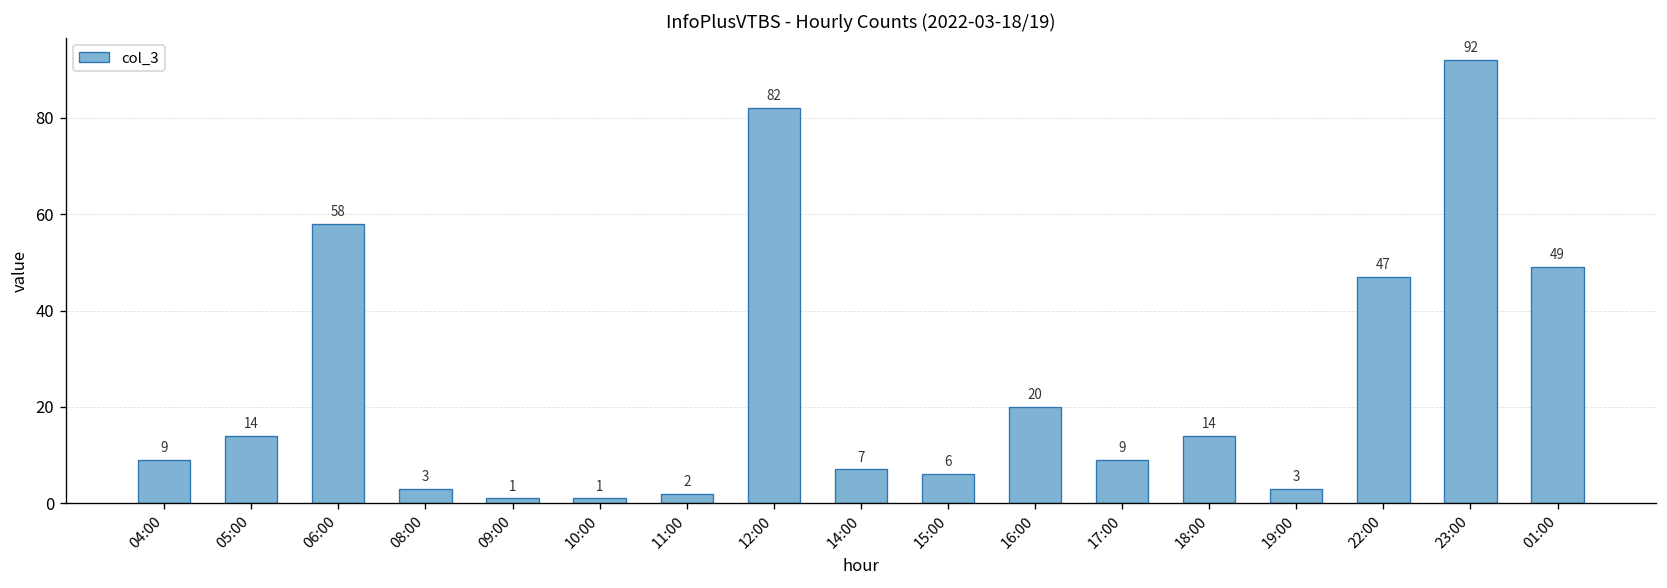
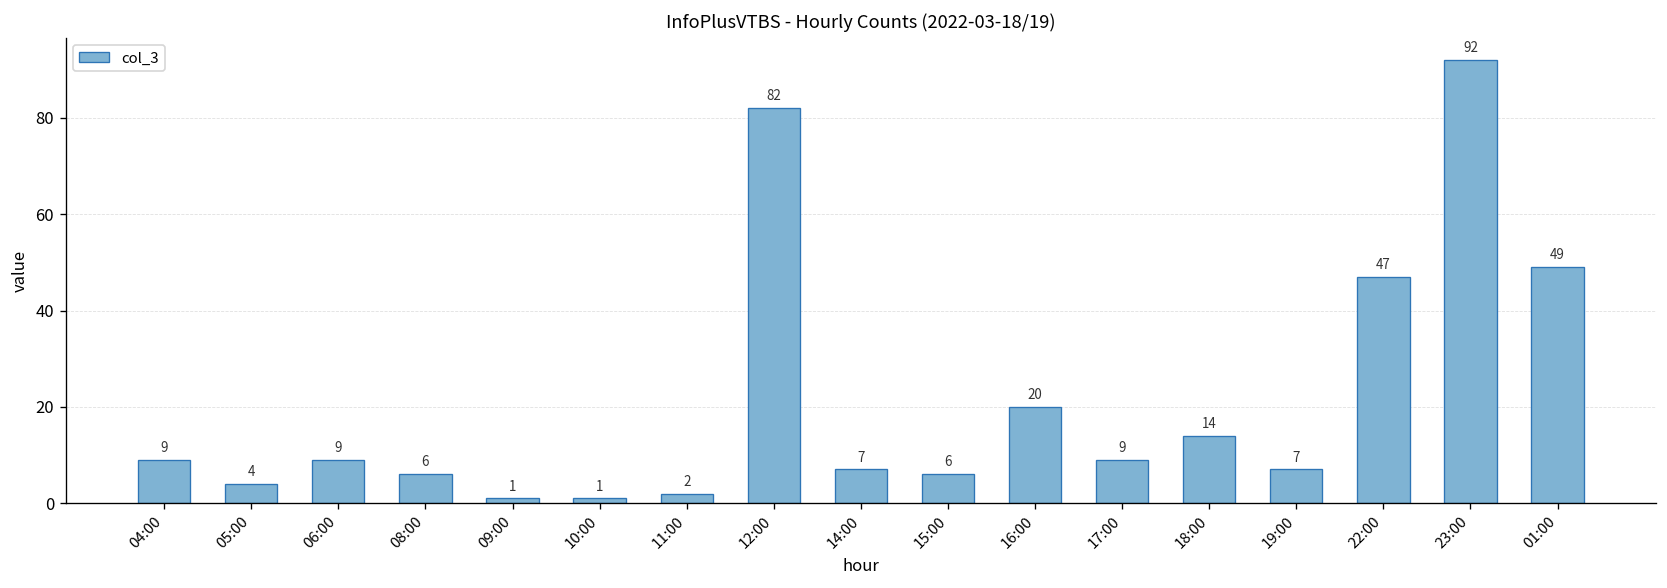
05:00: 14 -> 4
06:00: 58 -> 9
08:00: 3 -> 6
19:00: 3 -> 7
